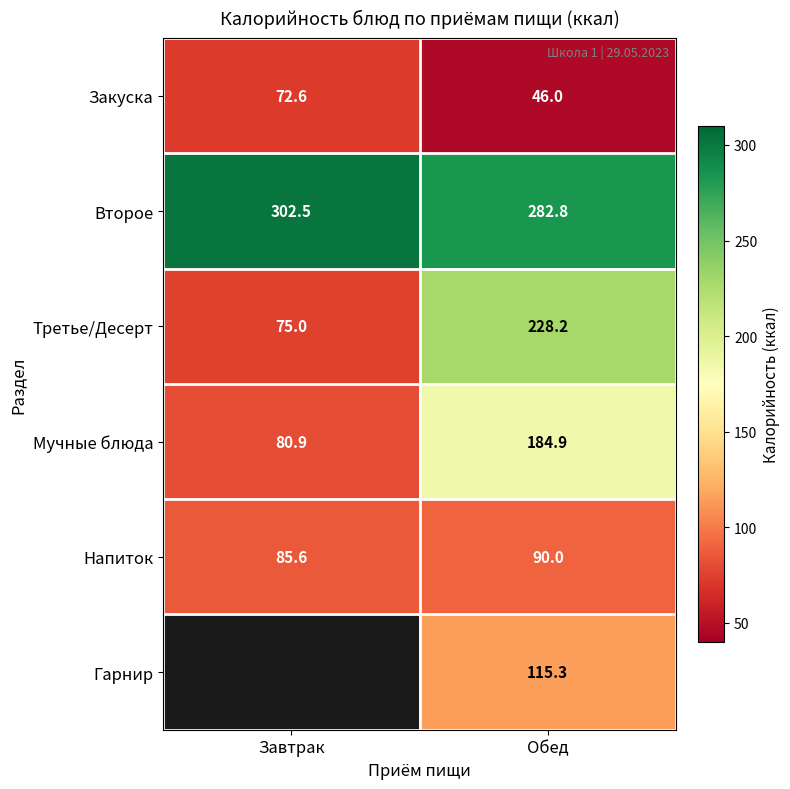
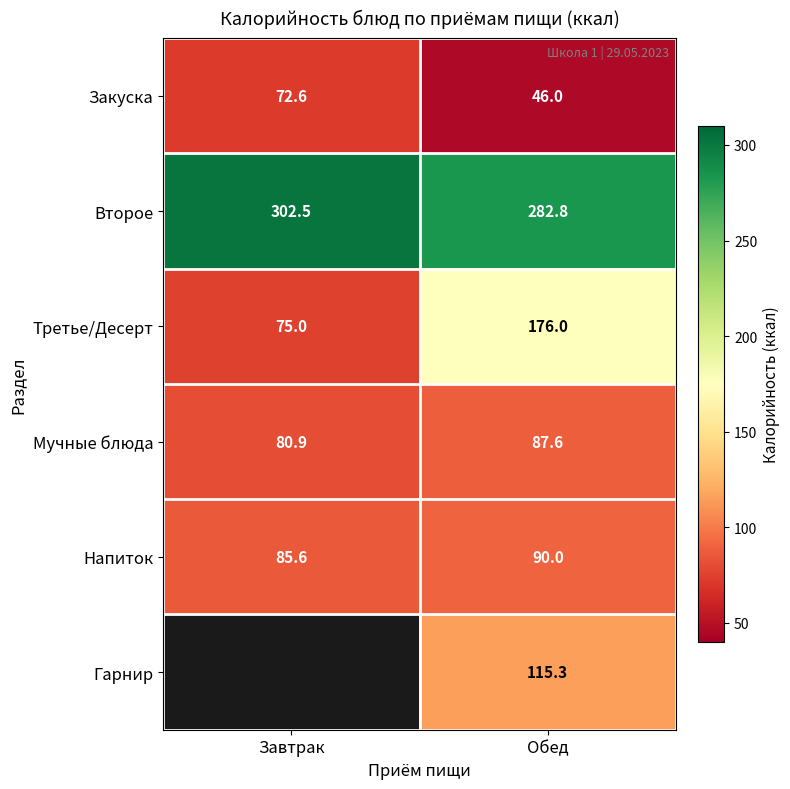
Третье/Десерт, Обед: 228.2 -> 176.0
Мучные блюда, Обед: 184.9 -> 87.6
